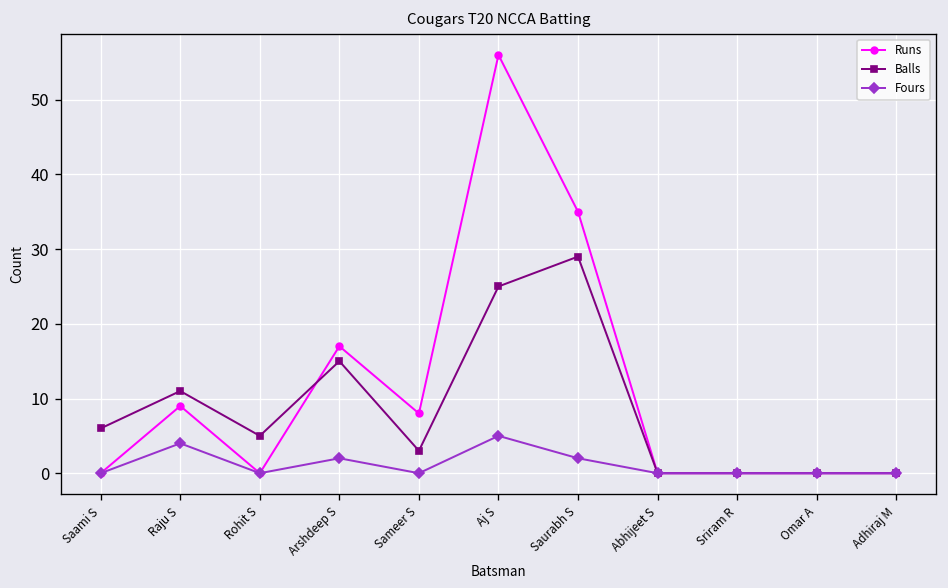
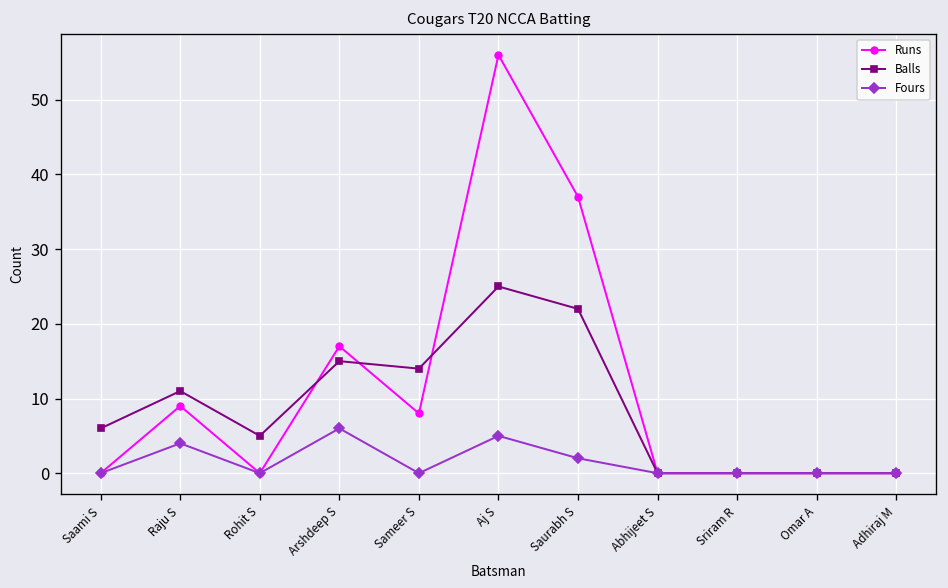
Fours, Arshdeep S: 2 -> 6
Balls, Sameer S: 3 -> 14
Runs, Saurabh S: 35 -> 37
Balls, Saurabh S: 29 -> 22
